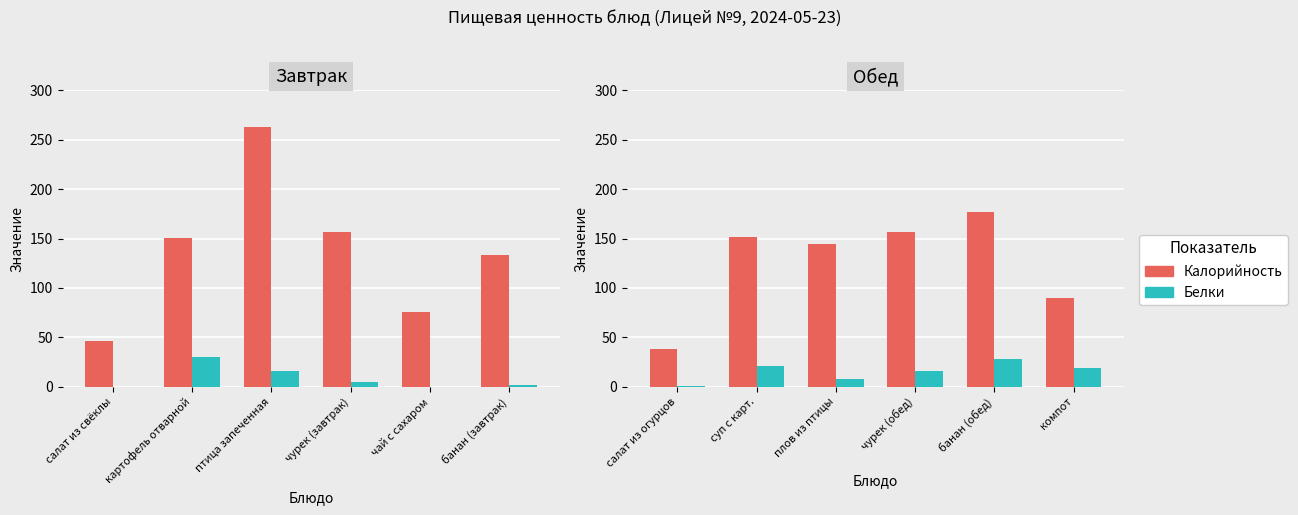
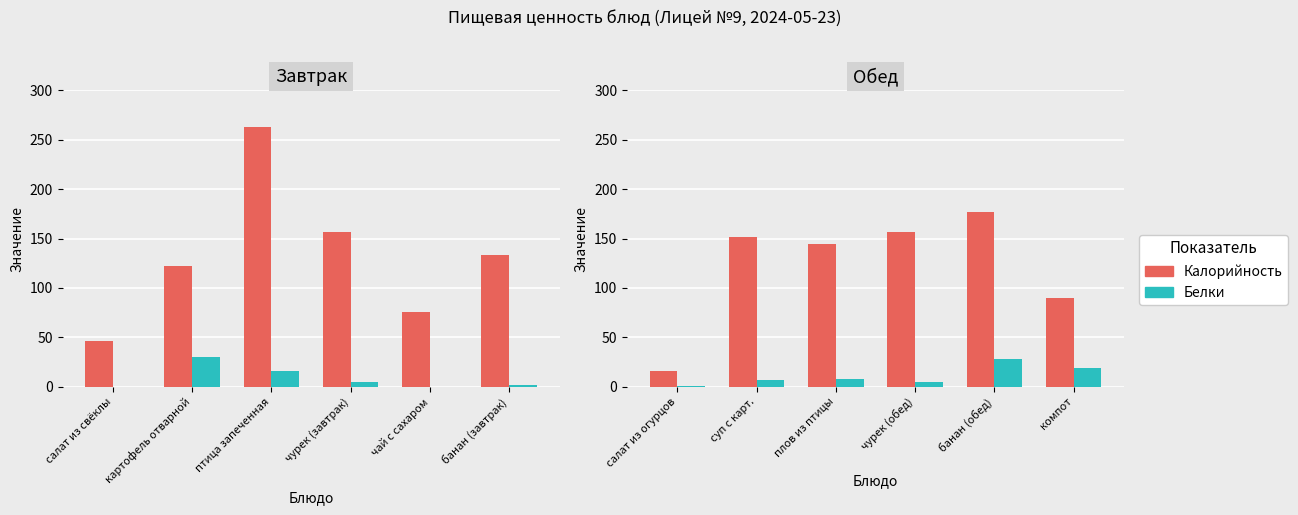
Завтрак, Калорийность, картофель отварной: 150 -> 120
Обед, Калорийность, салат из огурцов: 40 -> 20
Обед, Белки, суп с карт.: 20 -> 10
Обед, Белки, чурек (обед): 20 -> 10
